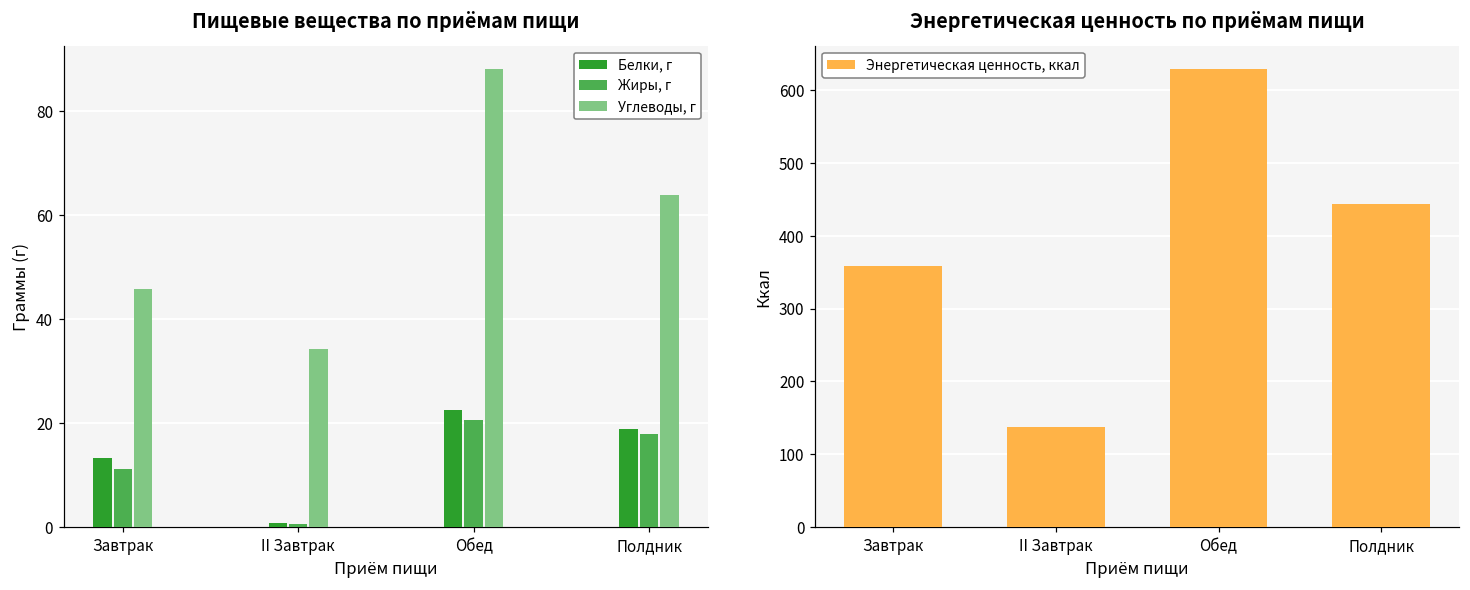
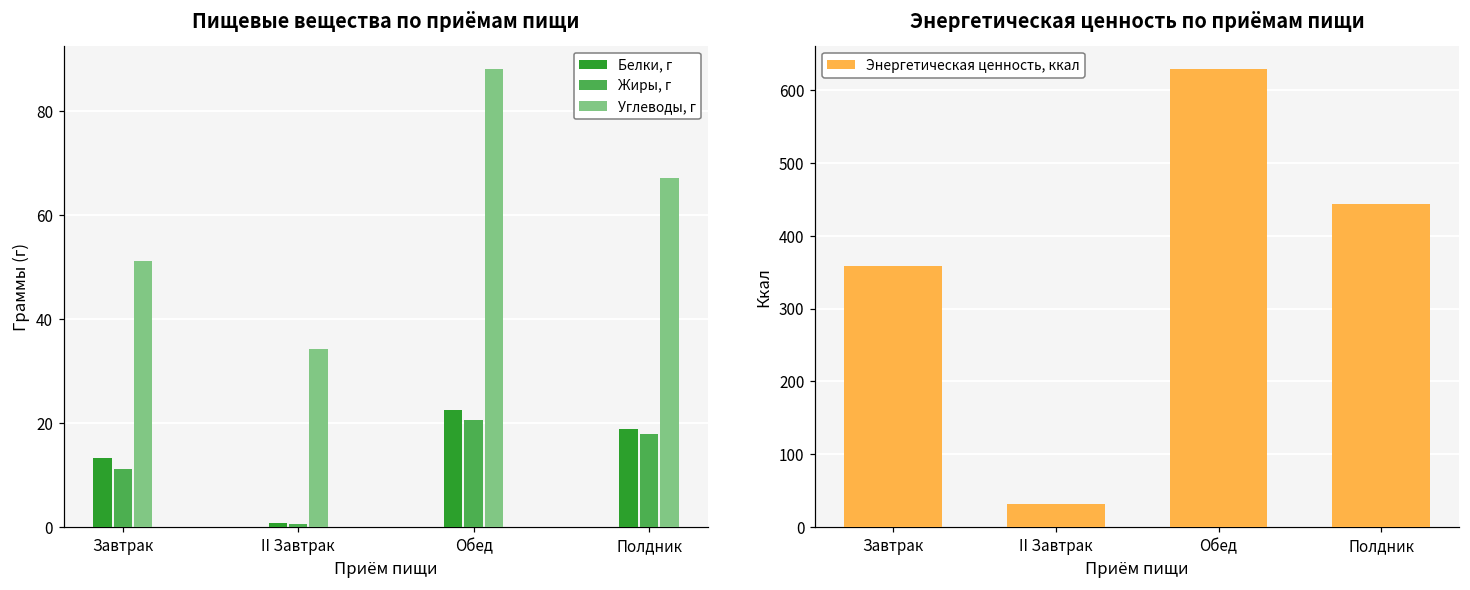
Пищевые вещества по приёмам пищи, Углеводы, г, Завтрак: 46 -> 51
Пищевые вещества по приёмам пищи, Углеводы, г, Полдник: 64 -> 67
Энергетическая ценность по приёмам пищи, II Завтрак: 140 -> 30
